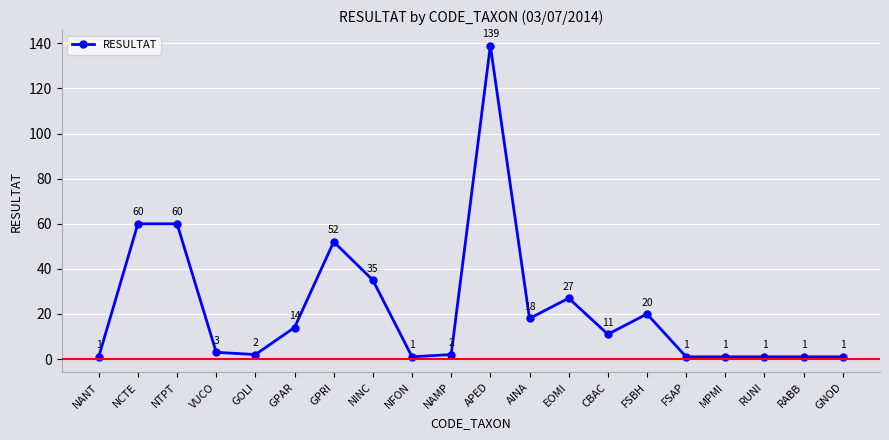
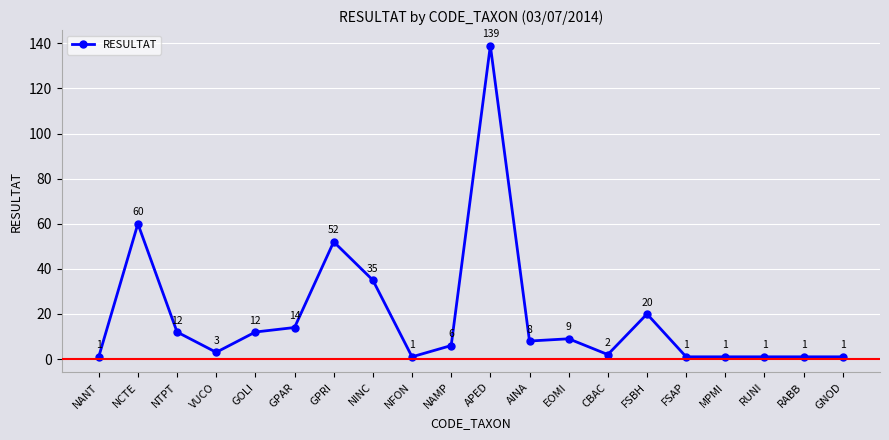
NTPT: 60 -> 12
GOLI: 2 -> 12
NAMP: 2 -> 6
AINA: 18 -> 8
EOMI: 27 -> 9
CBAC: 11 -> 2
